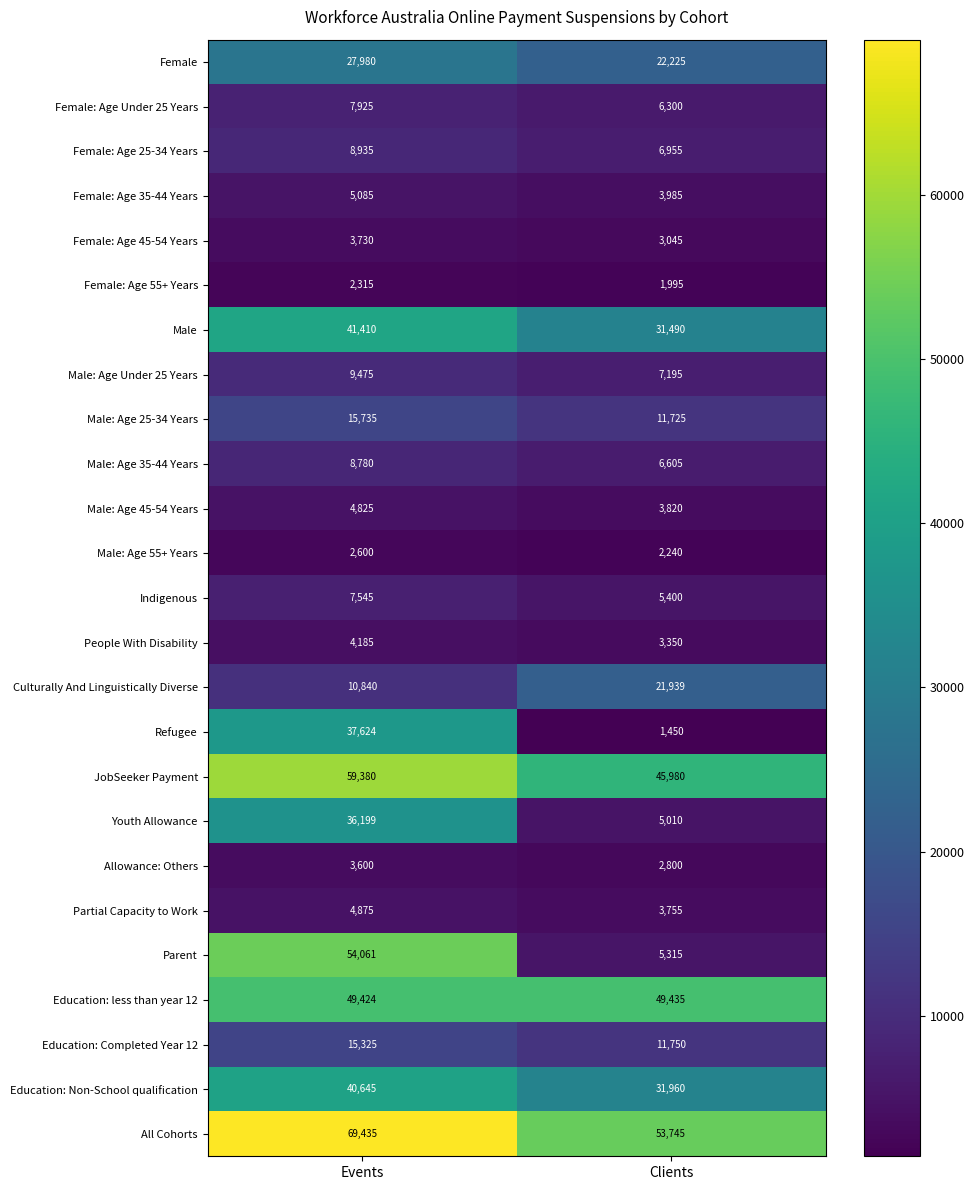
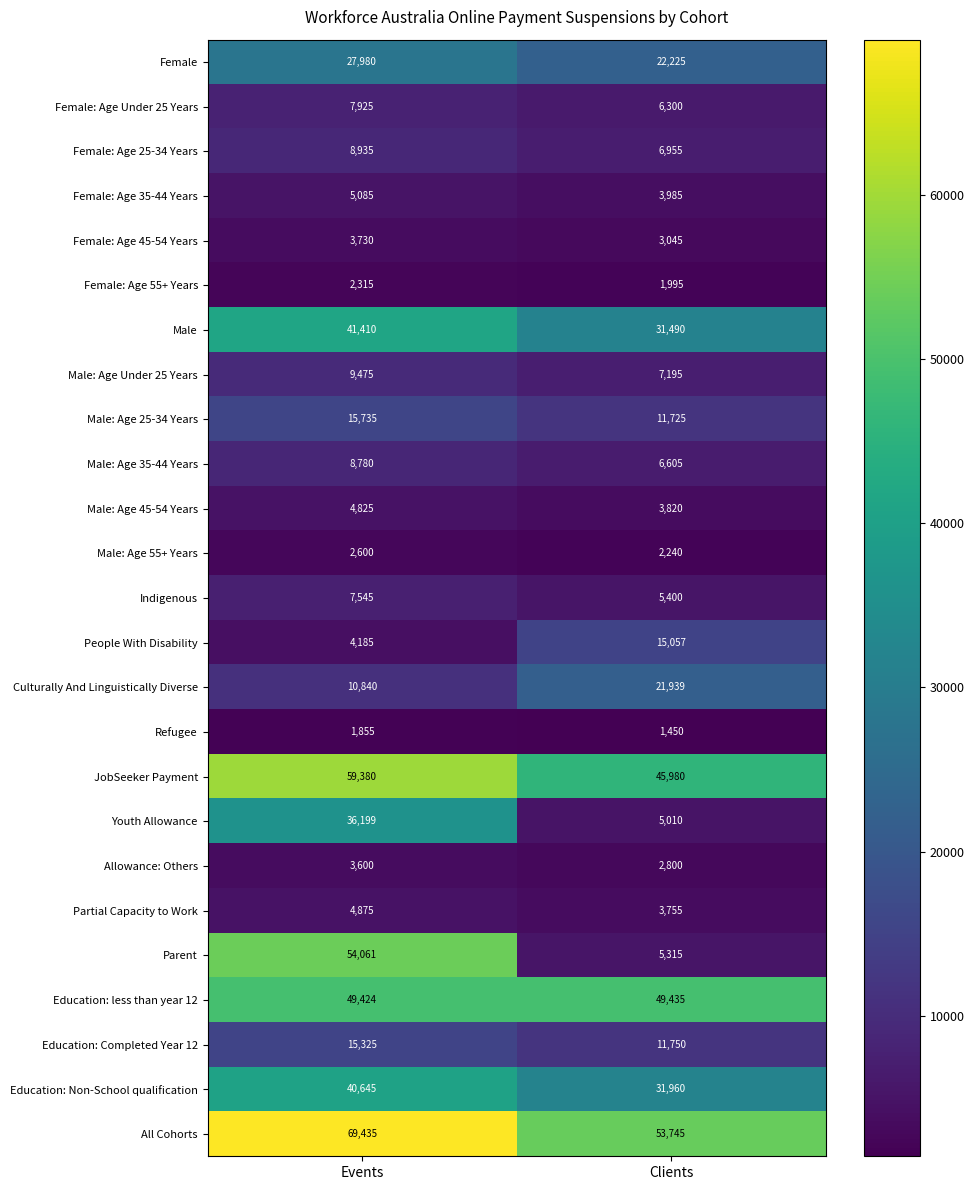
People With Disability, Clients: 3,350 -> 15,057
Refugee, Events: 37,624 -> 1,855
